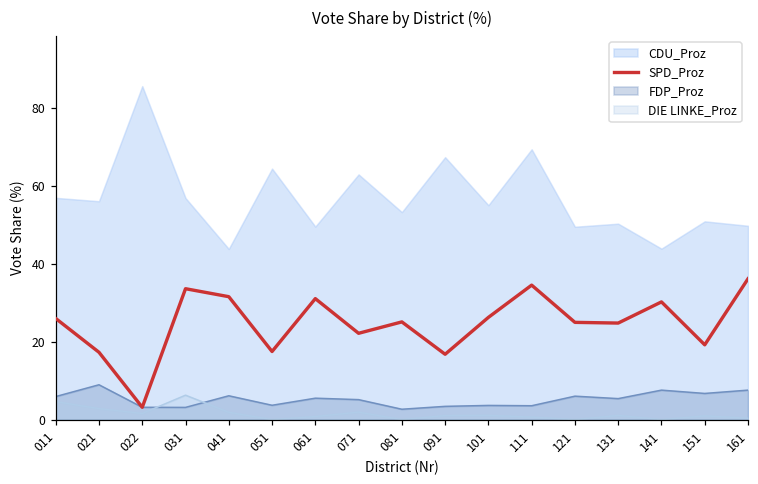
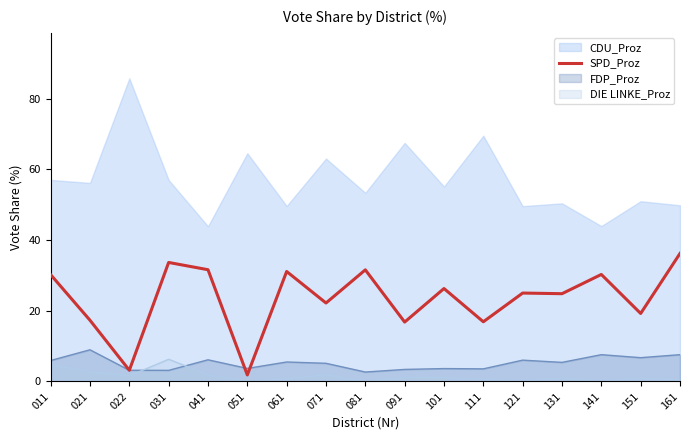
SPD_Proz, 011: 26 -> 30
SPD_Proz, 051: 18 -> 2
SPD_Proz, 081: 25 -> 32
SPD_Proz, 111: 35 -> 17
